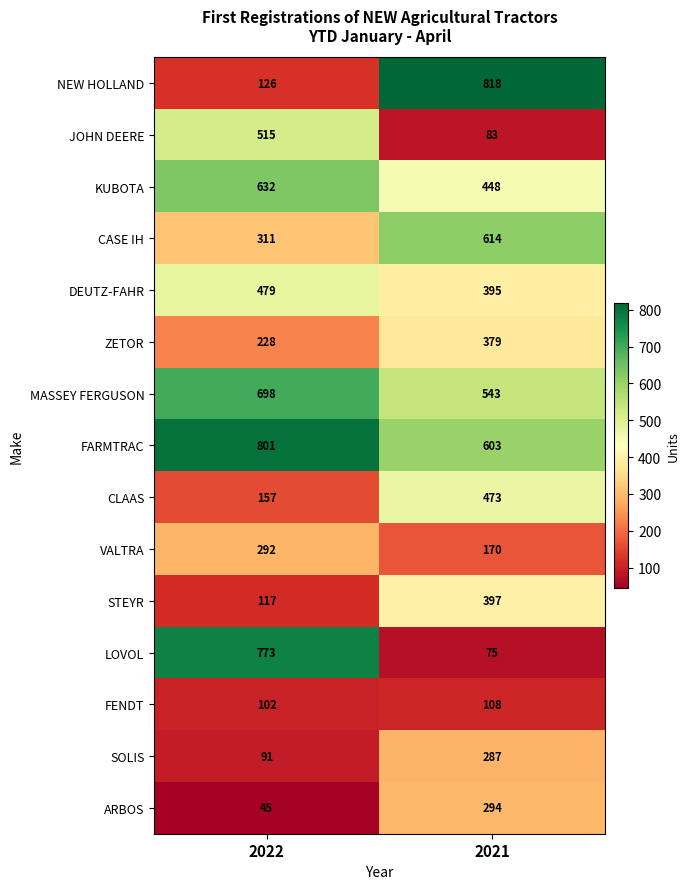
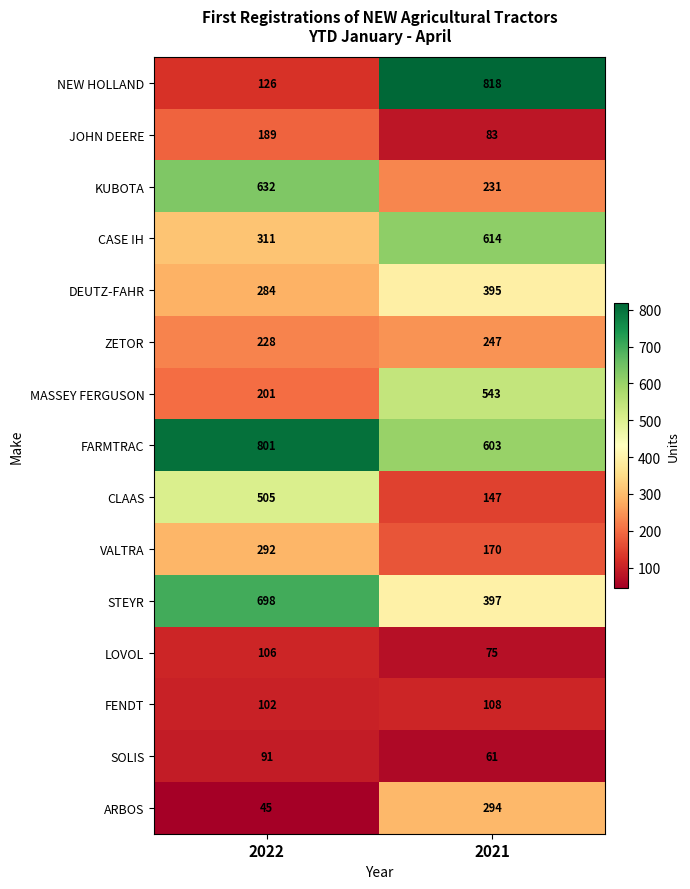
JOHN DEERE, 2022: 515 -> 189
KUBOTA, 2021: 448 -> 231
DEUTZ-FAHR, 2022: 479 -> 284
ZETOR, 2021: 379 -> 247
MASSEY FERGUSON, 2022: 698 -> 201
CLAAS, 2022: 157 -> 505
CLAAS, 2021: 473 -> 147
STEYR, 2022: 117 -> 698
LOVOL, 2022: 773 -> 106
SOLIS, 2021: 287 -> 61
